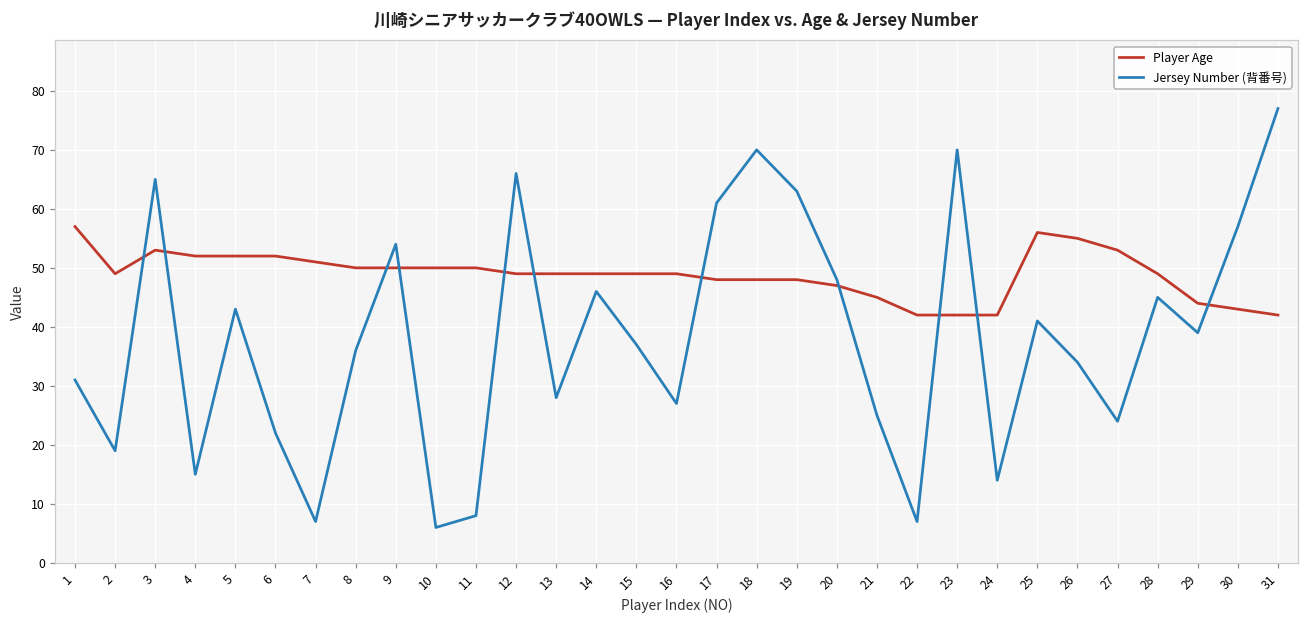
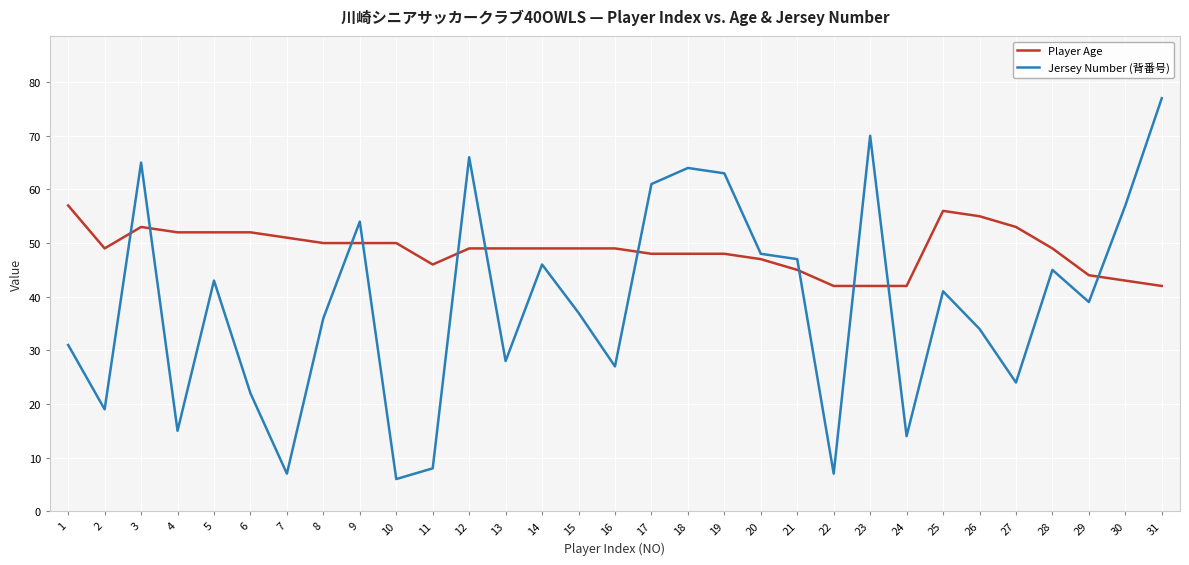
Player Age, 11: 50 -> 46
Jersey Number (背番号), 18: 70 -> 64
Jersey Number (背番号), 21: 25 -> 47
